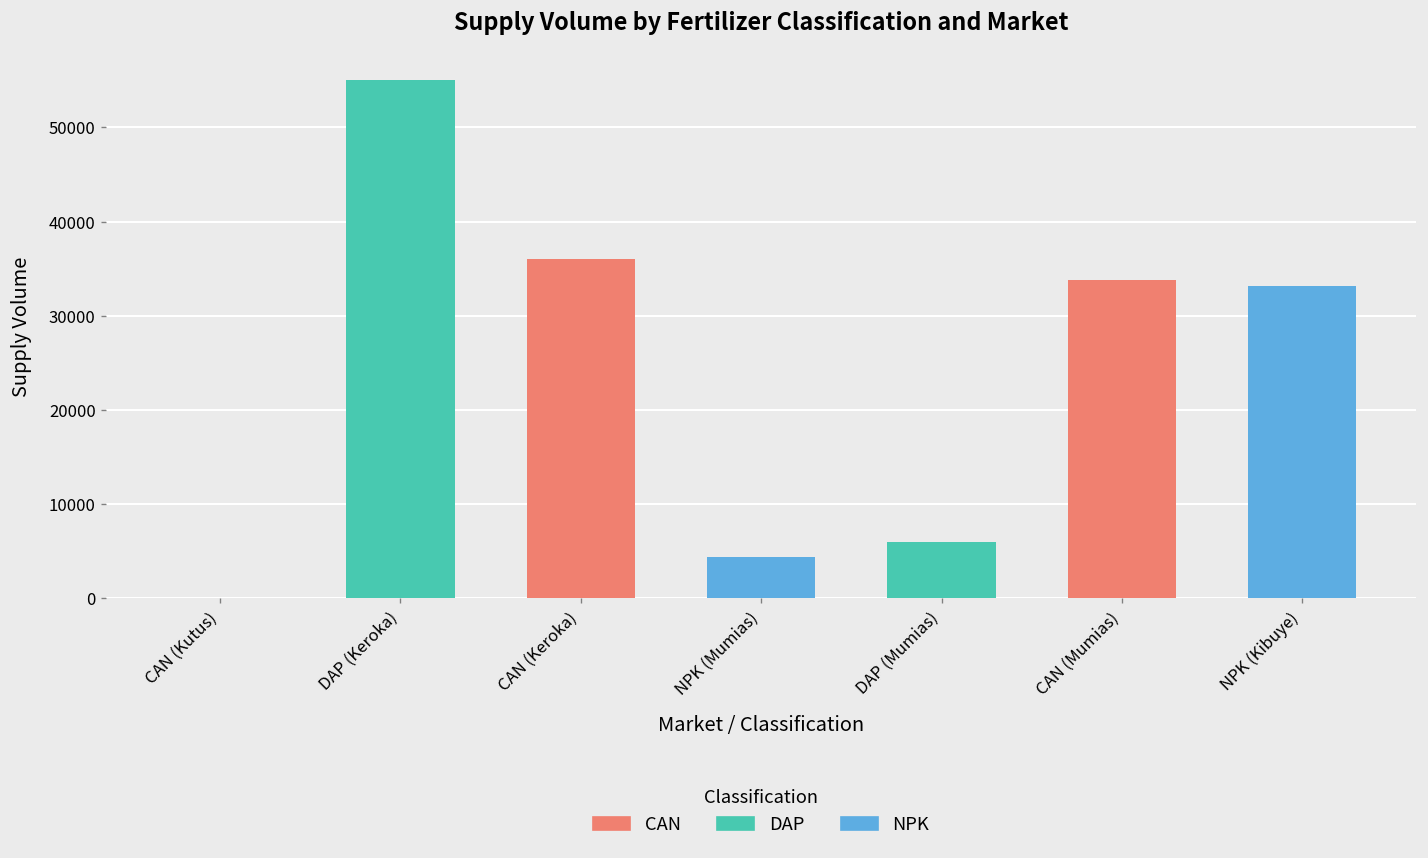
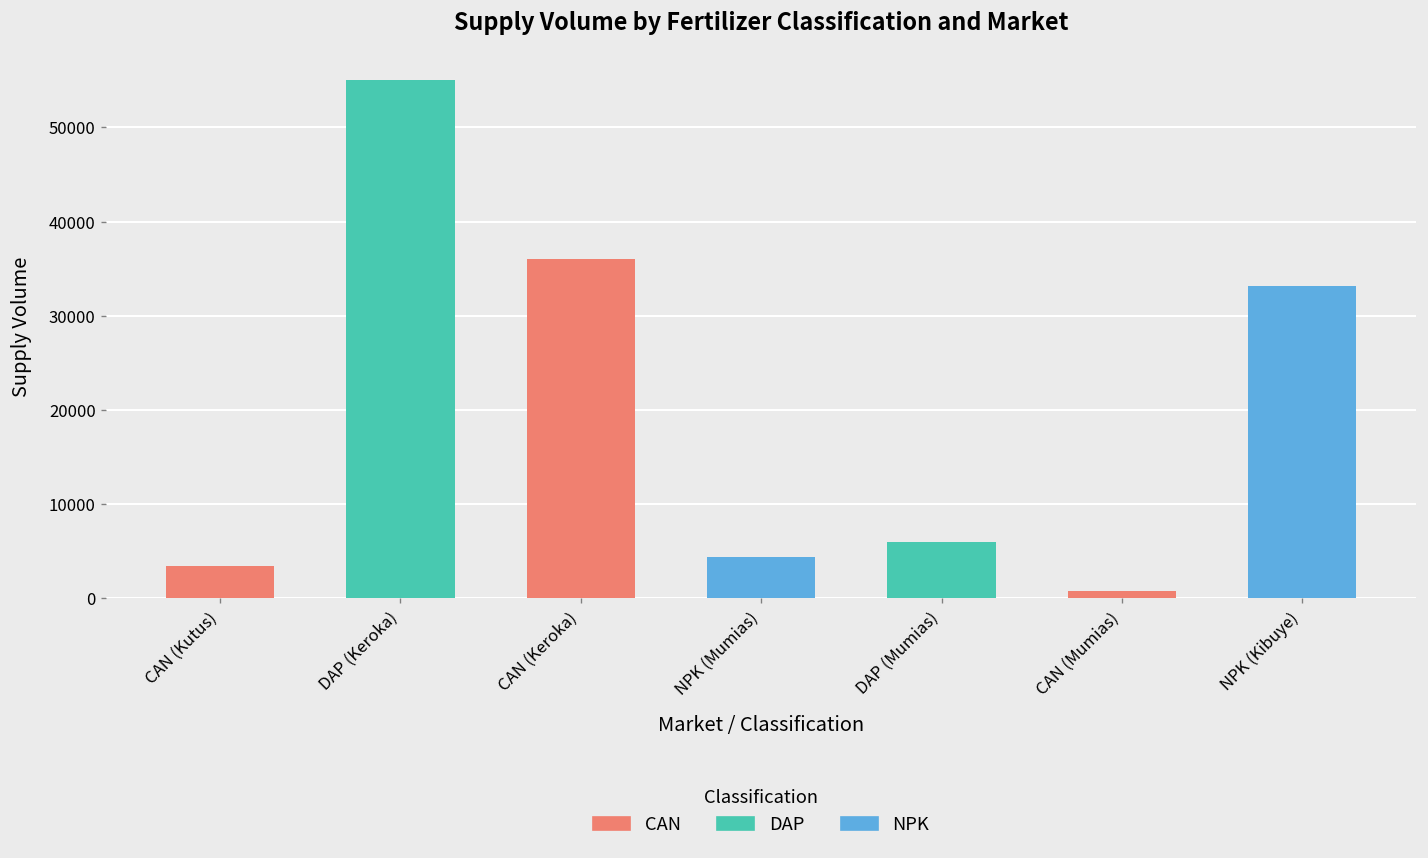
CAN (Kutus): 0 -> 3000
CAN (Mumias): 34000 -> 1000
